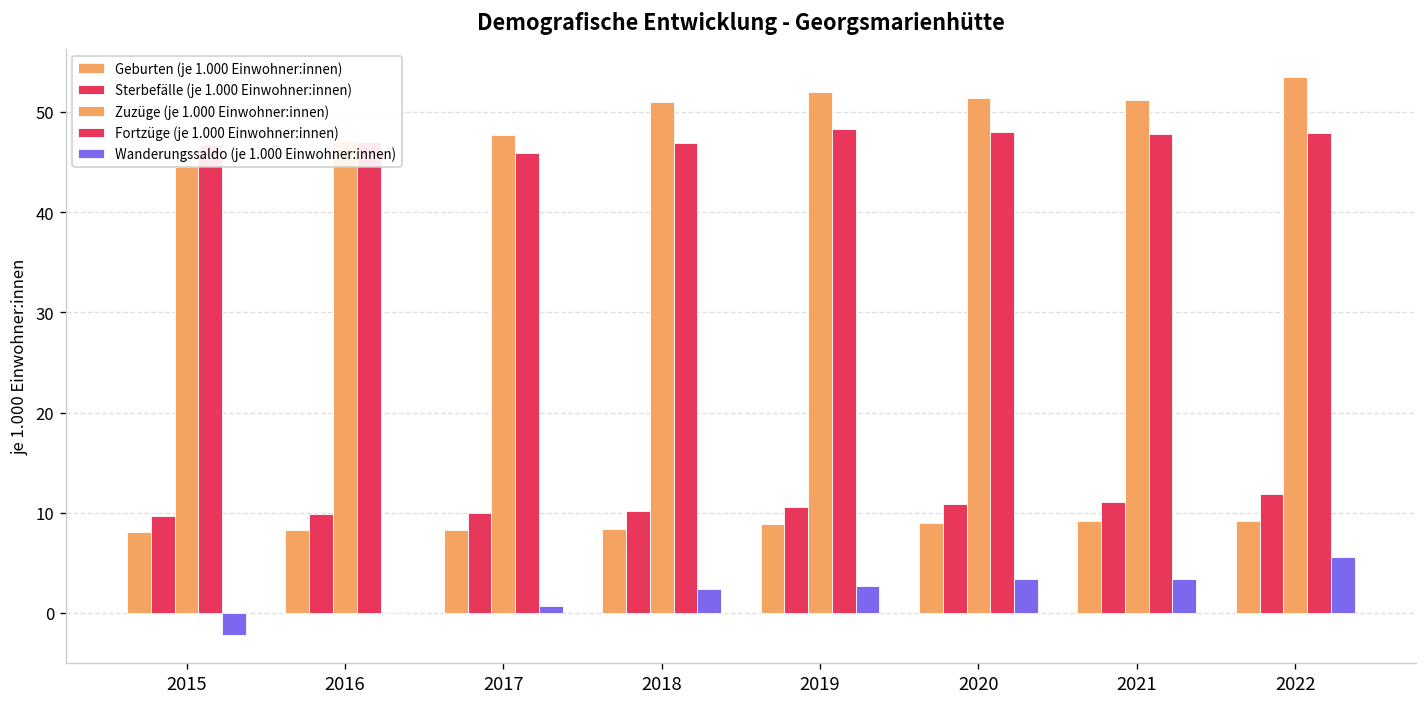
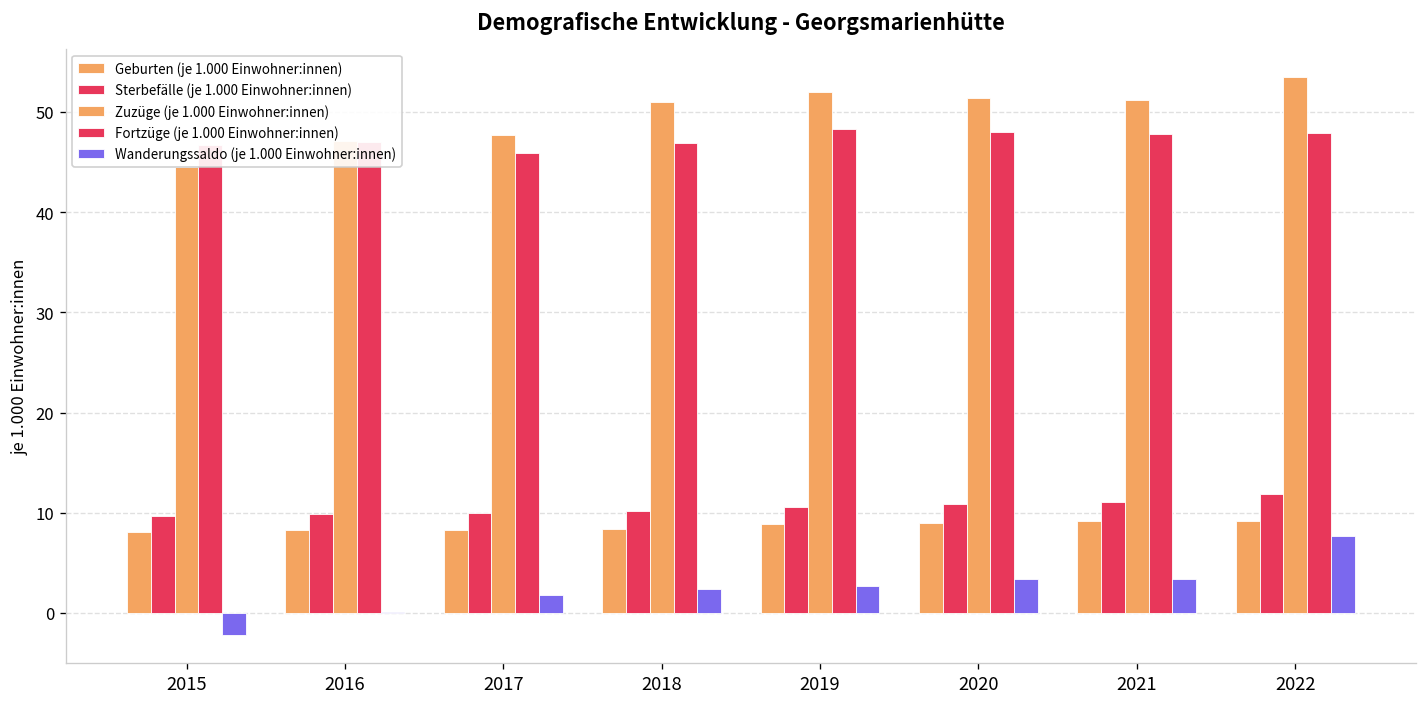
Wanderungssaldo (je 1.000 Einwohner:innen), 2017: 1 -> 2
Wanderungssaldo (je 1.000 Einwohner:innen), 2022: 6 -> 8
